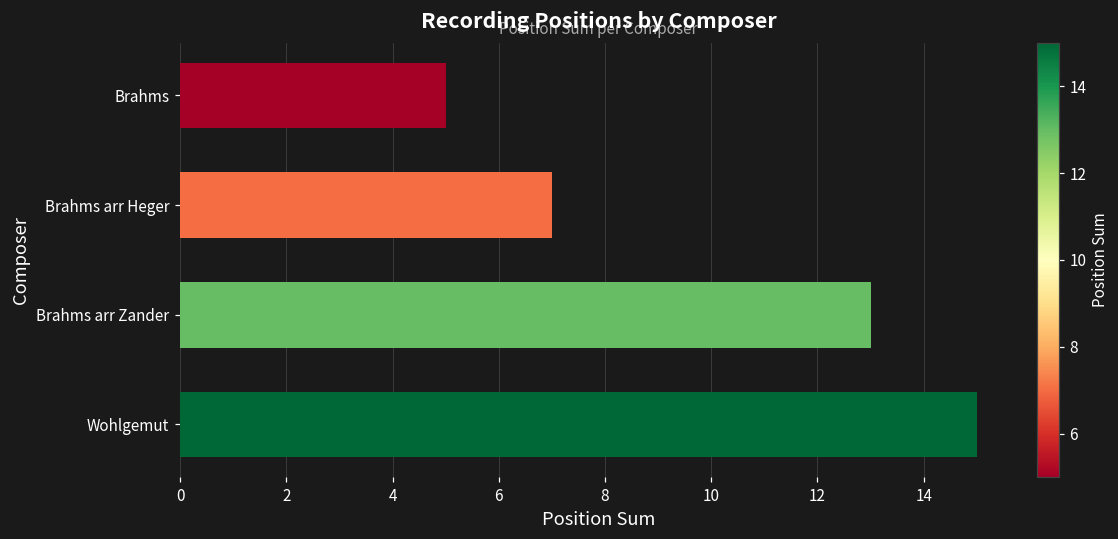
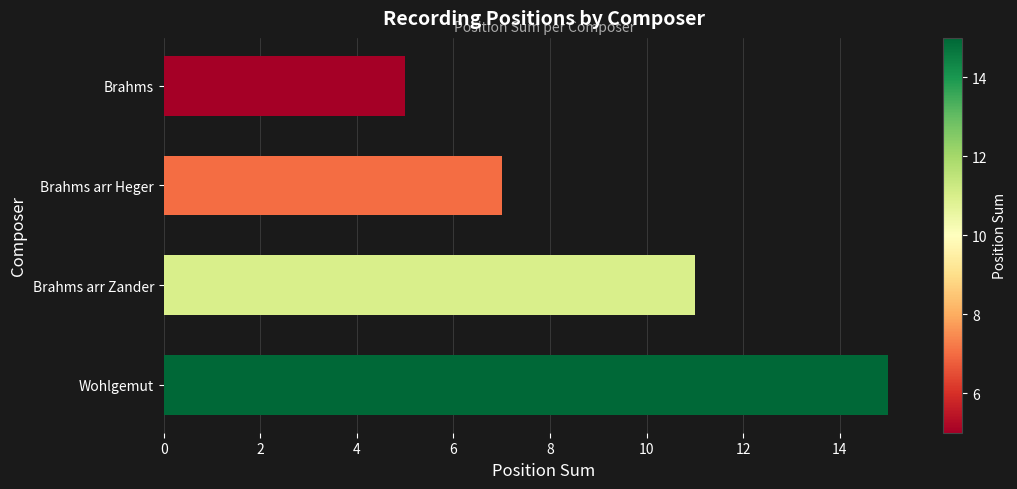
Brahms arr Zander: 13 -> 11
